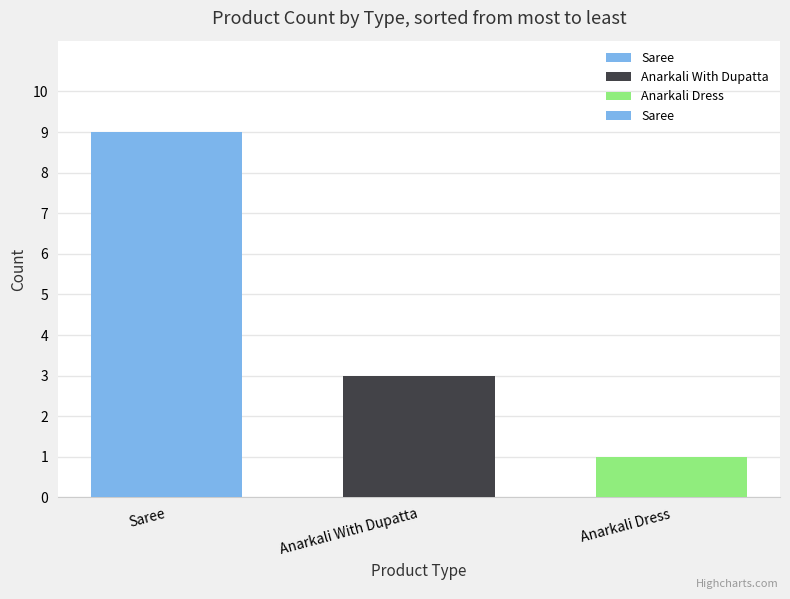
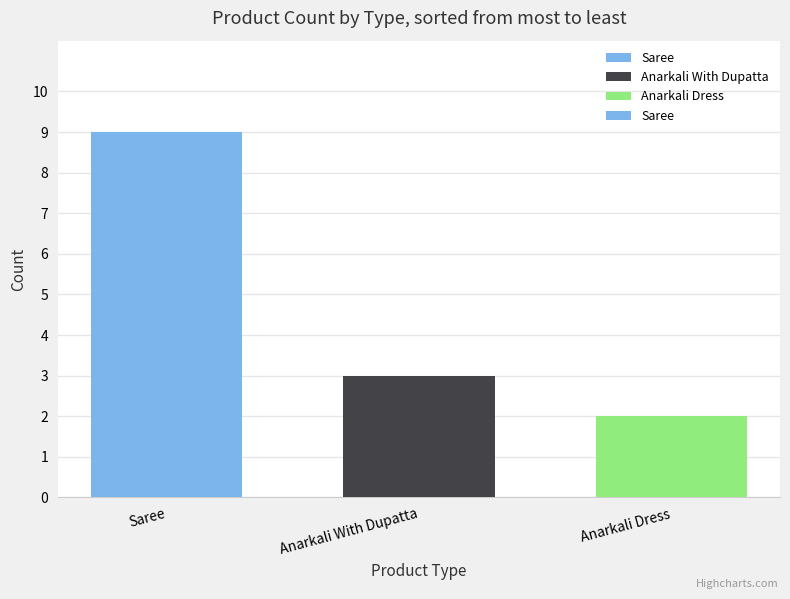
Anarkali Dress: 1 -> 2
